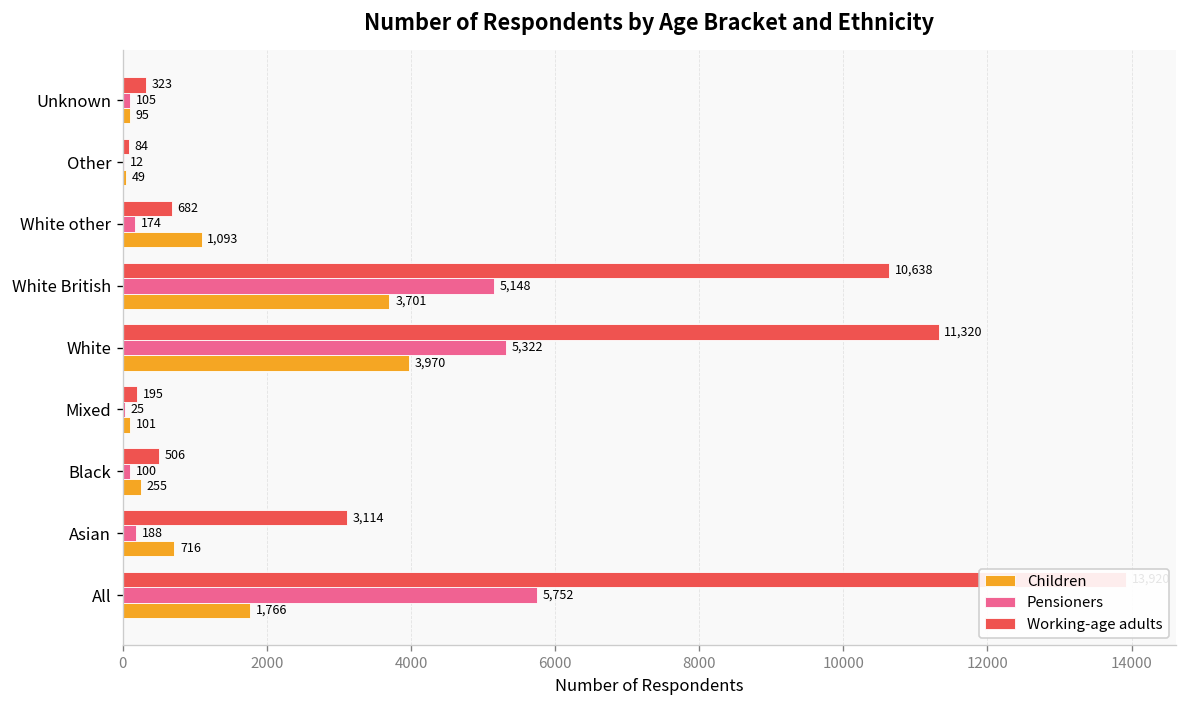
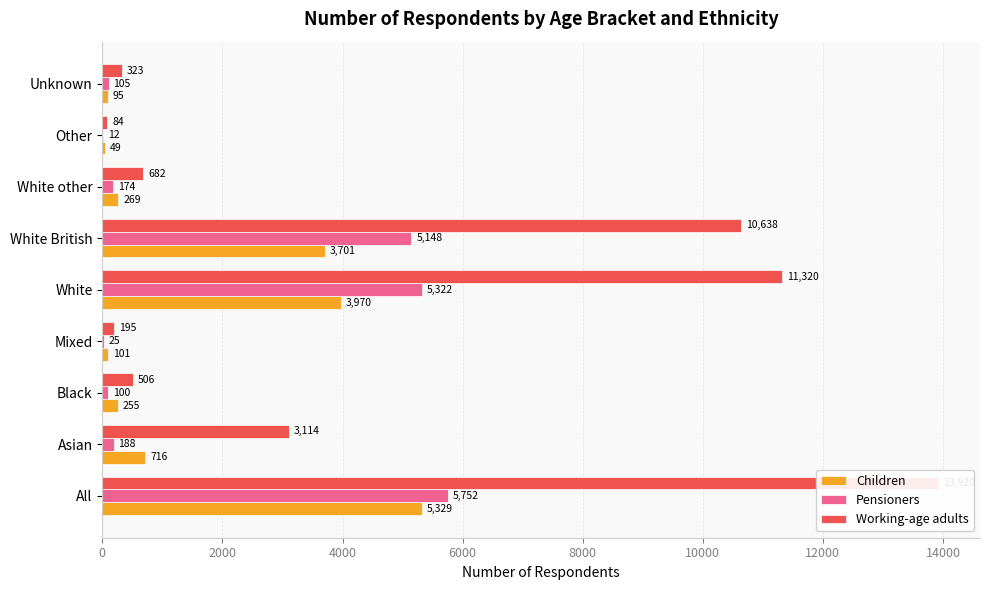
Children, White other: 1,093 -> 269
Children, All: 1,766 -> 5,329
